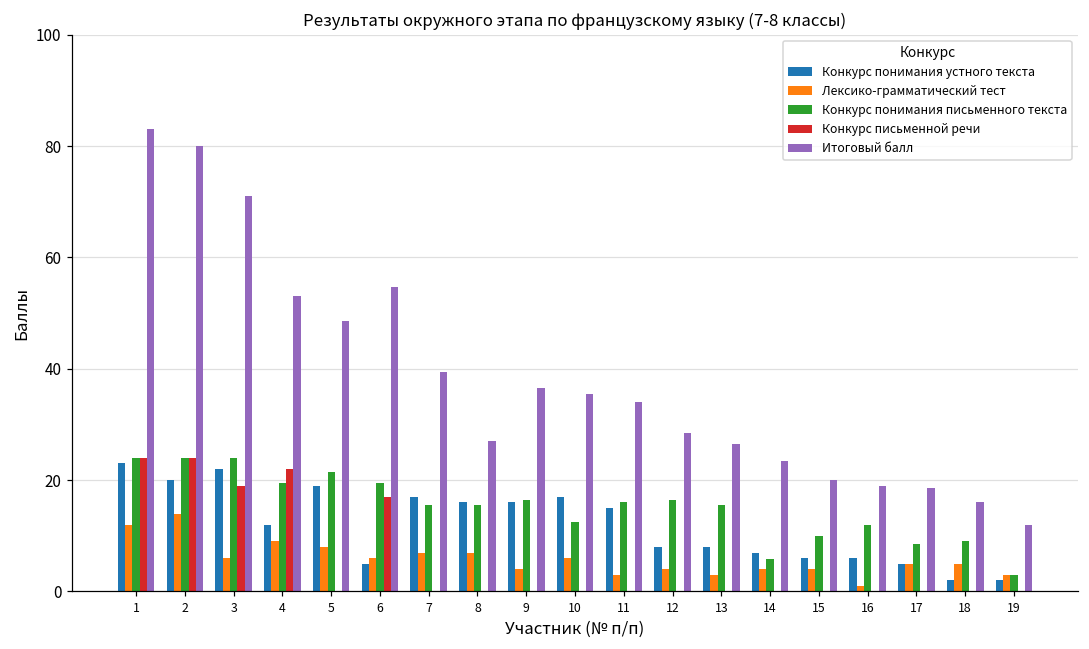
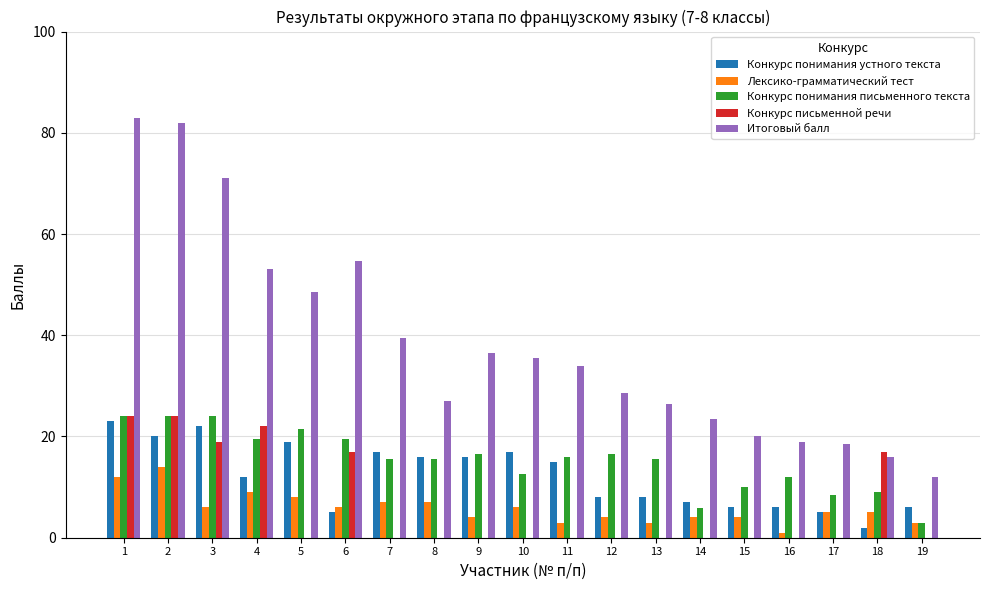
Итоговый балл, 2: 80 -> 82
Конкурс письменной речи, 18: 0 -> 17
Конкурс понимания устного текста, 19: 2 -> 6
